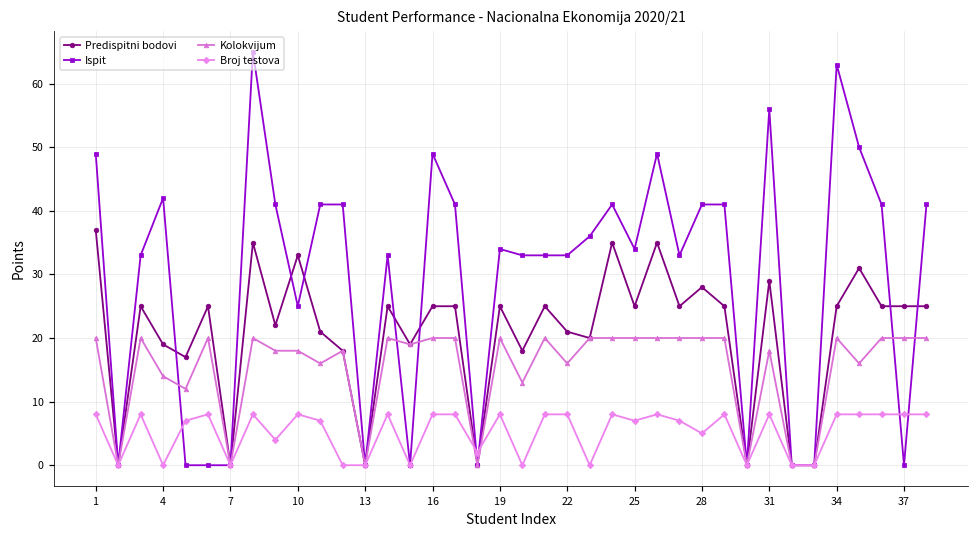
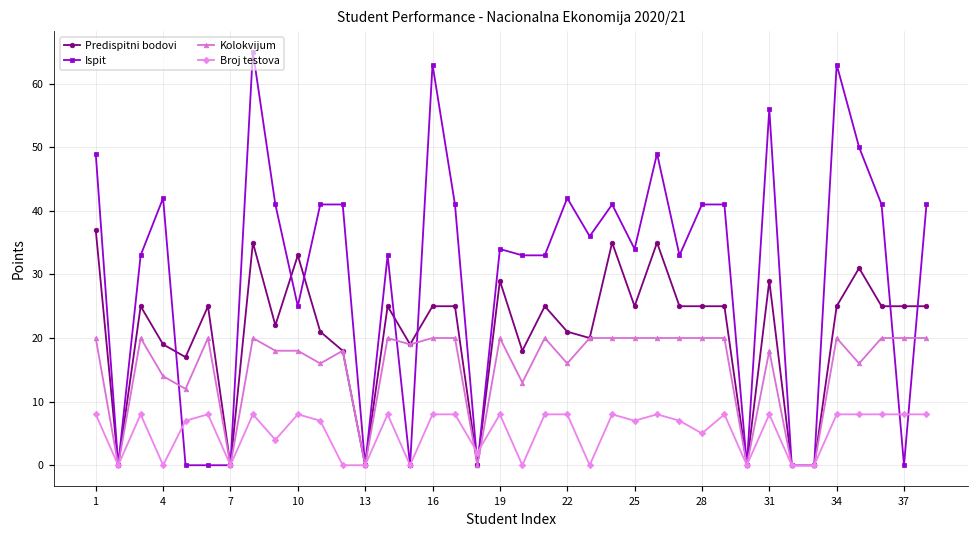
Ispit, 16: 49 -> 63
Predispitni bodovi, 19: 25 -> 29
Ispit, 22: 33 -> 42
Predispitni bodovi, 28: 28 -> 25
